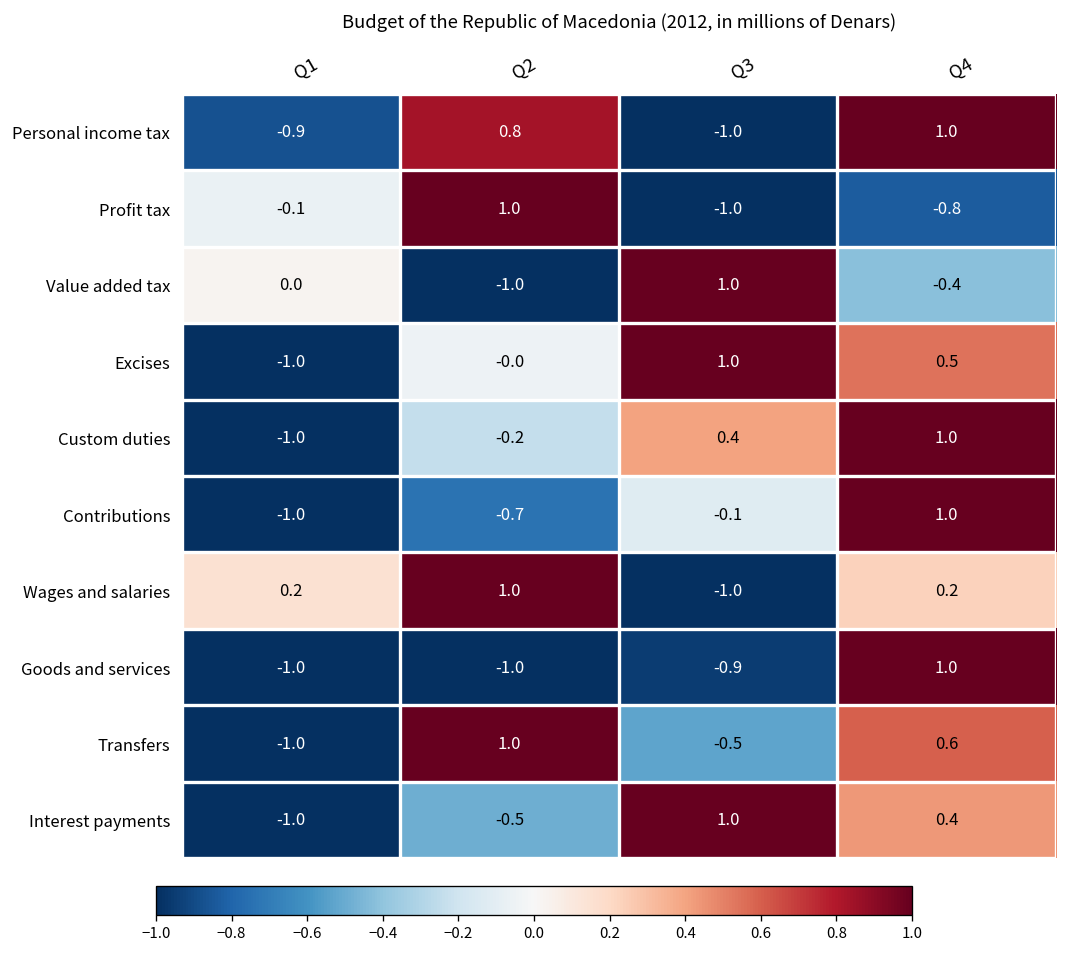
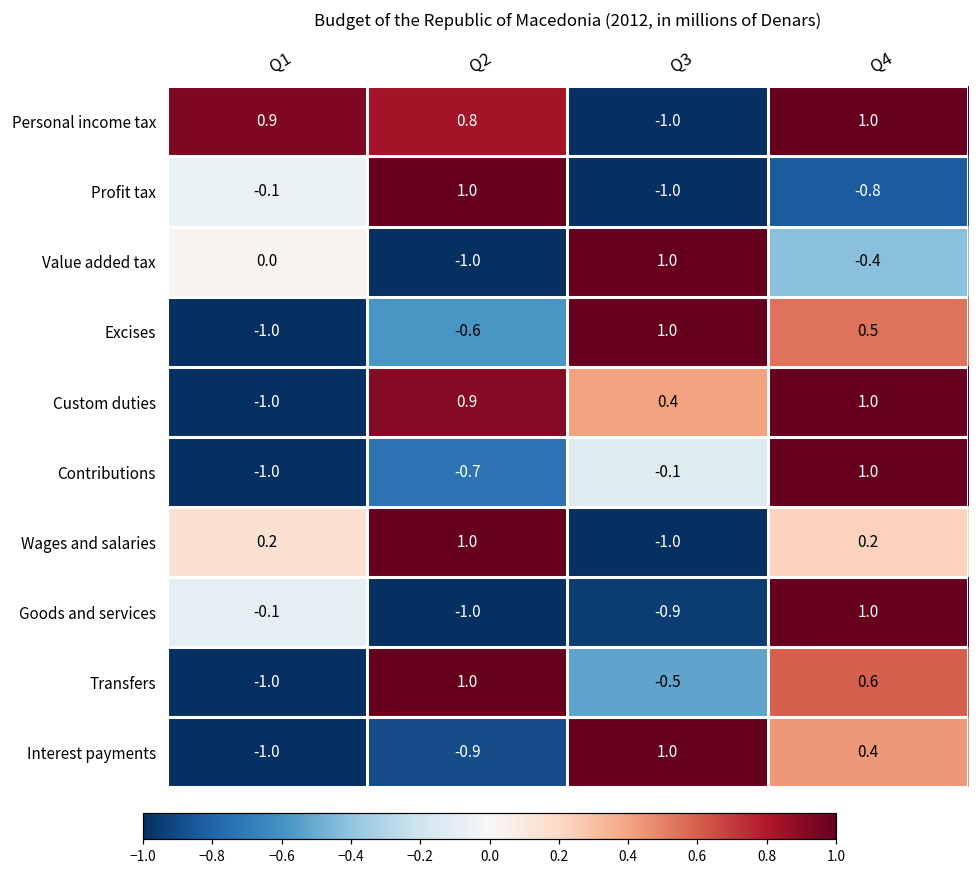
Personal income tax, Q1: -0.9 -> 0.9
Excises, Q2: -0.0 -> -0.6
Custom duties, Q2: -0.2 -> 0.9
Goods and services, Q1: -1.0 -> -0.1
Interest payments, Q2: -0.5 -> -0.9
